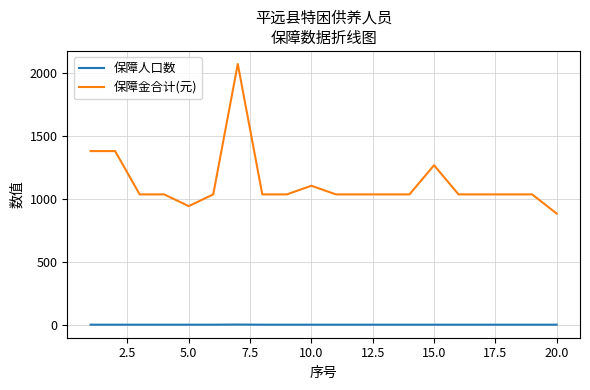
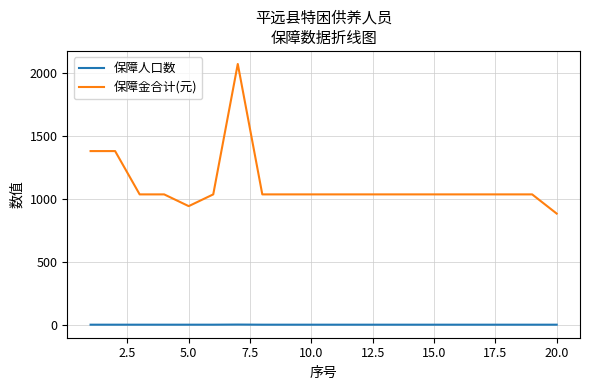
保障金合计(元), 10.0: 1100 -> 1040
保障金合计(元), 15.0: 1270 -> 1040
